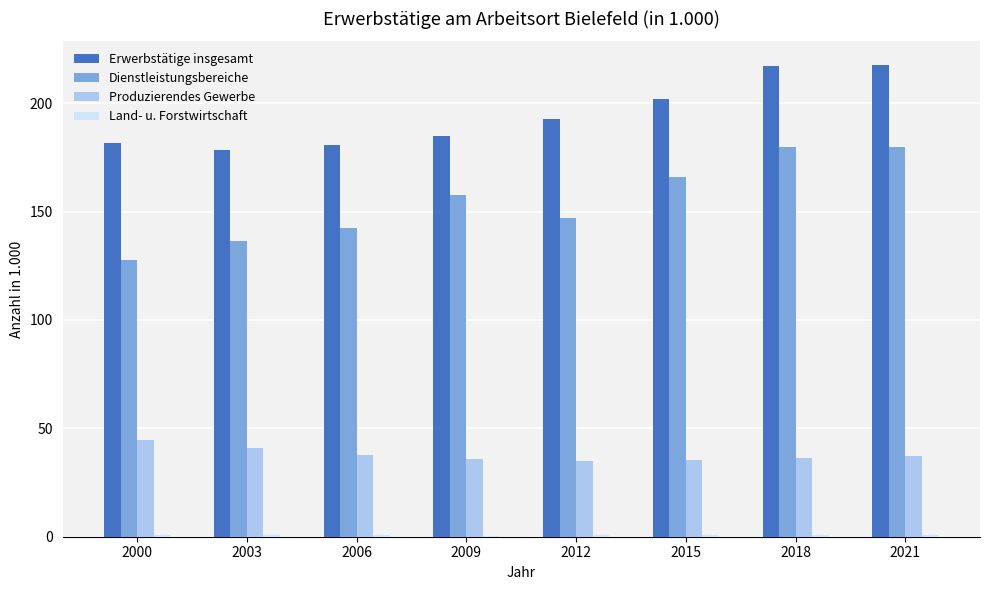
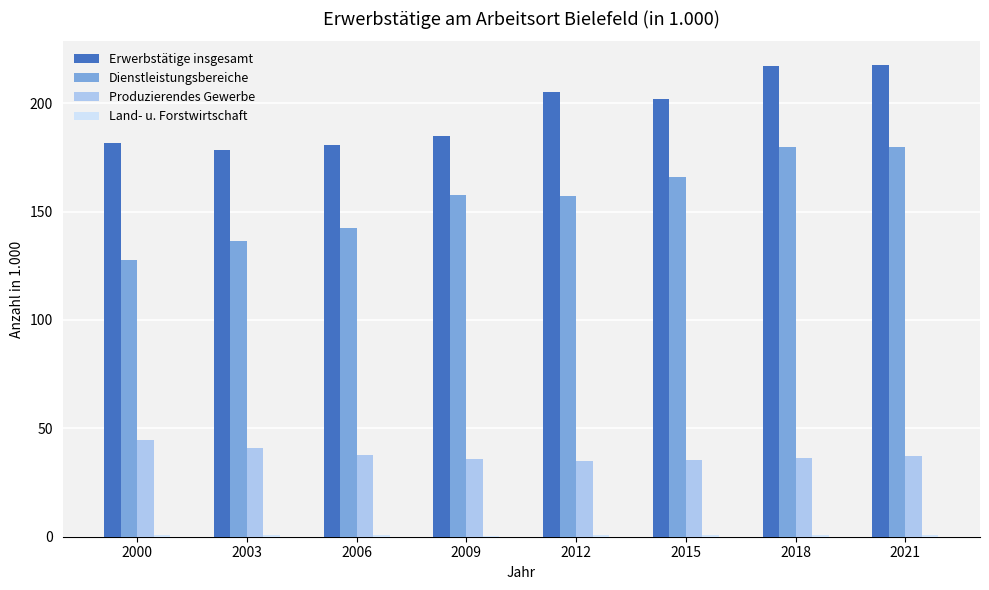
Erwerbstätige insgesamt, 2012: 193 -> 205
Dienstleistungsbereiche, 2012: 147 -> 157
